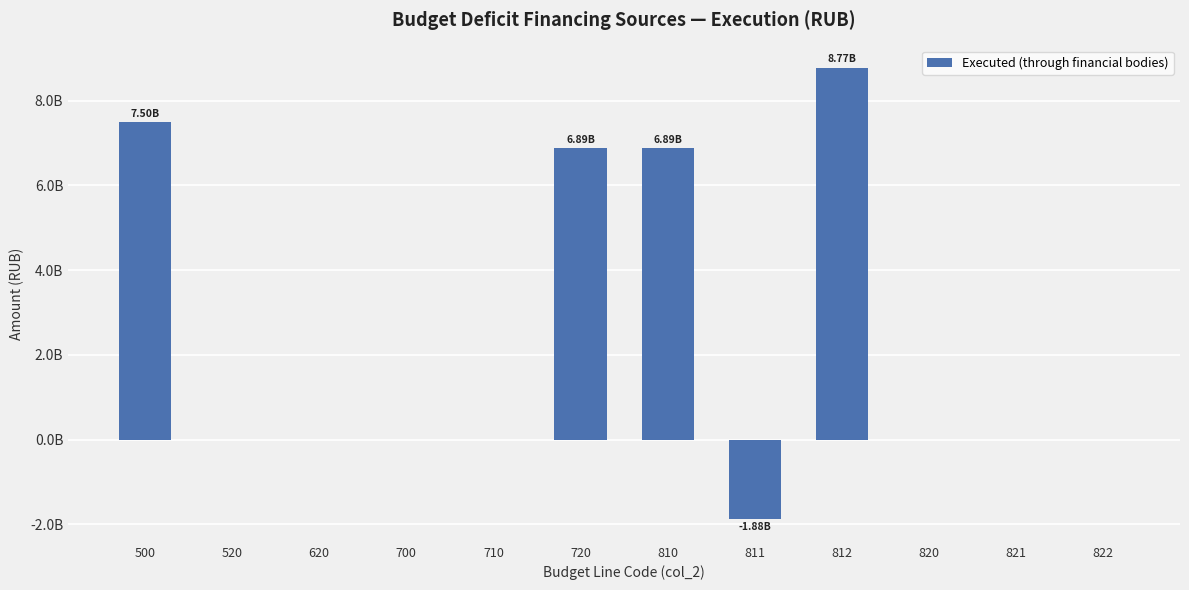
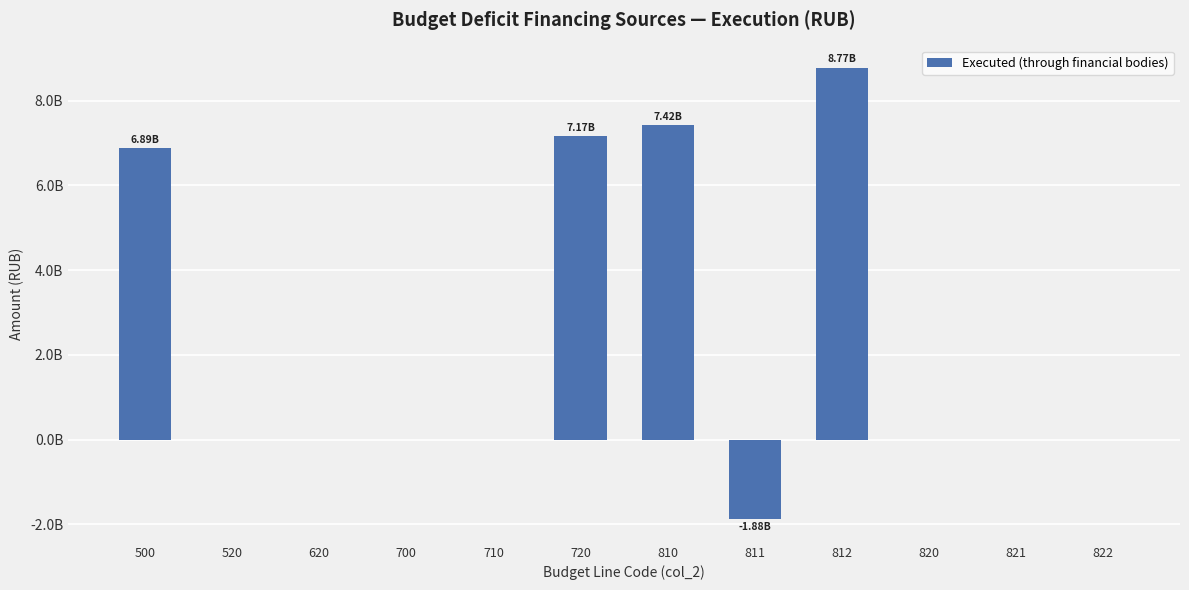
500: 7.50B -> 6.89B
720: 6.89B -> 7.17B
810: 6.89B -> 7.42B
